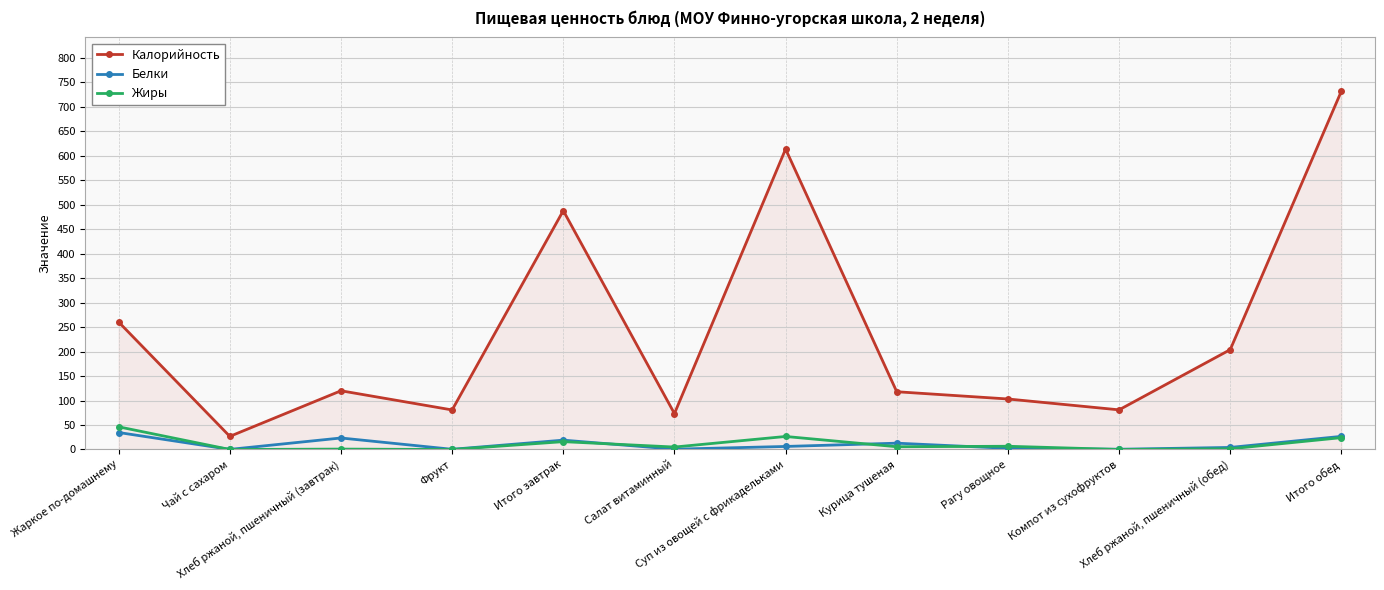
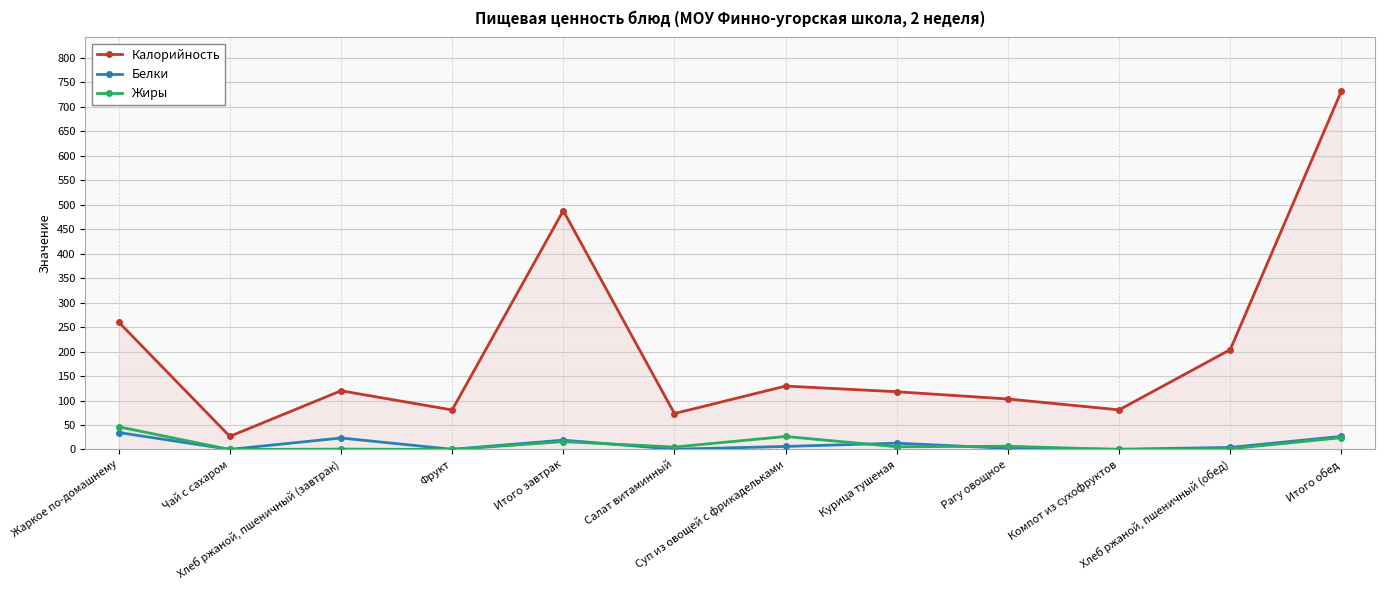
Калорийность, Суп из овощей с фрикадельками: 610 -> 130
